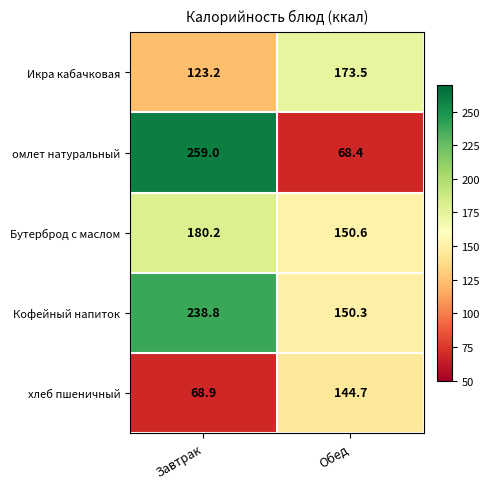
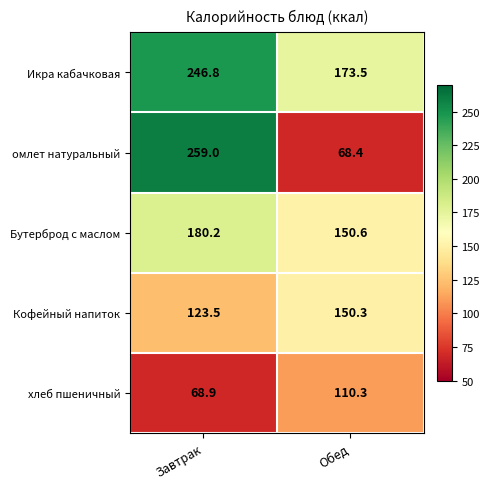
Икра кабачковая, Завтрак: 123.2 -> 246.8
Кофейный напиток, Завтрак: 238.8 -> 123.5
хлеб пшеничный, Обед: 144.7 -> 110.3
